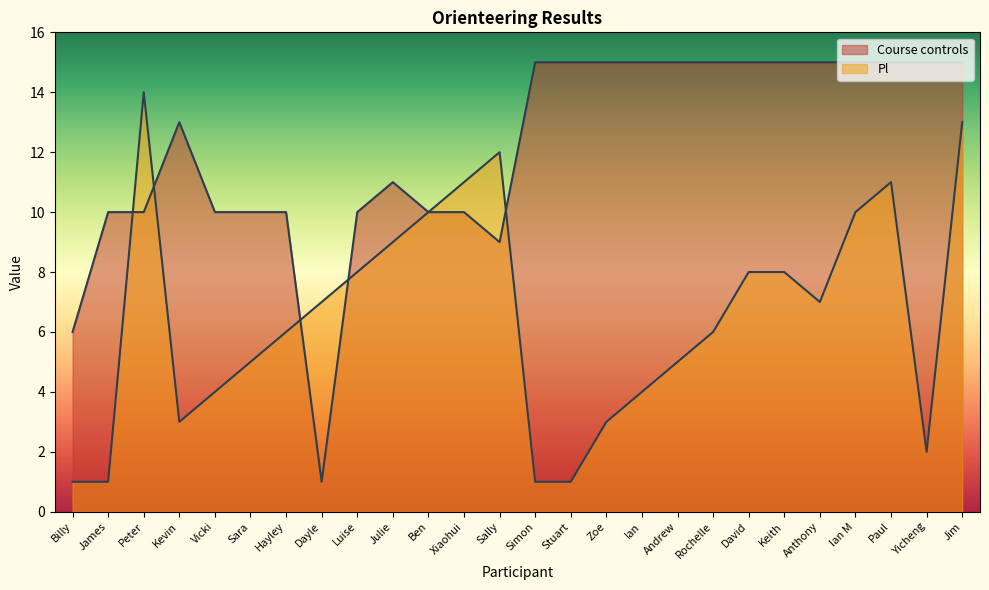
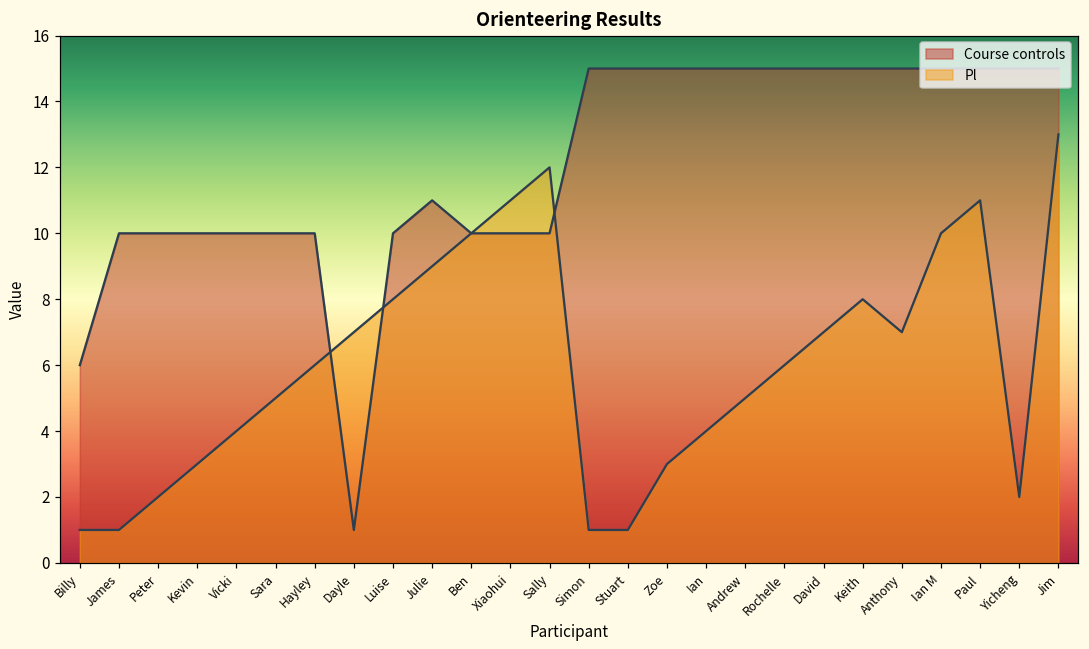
Pl, Peter: 14 -> 2
Course controls, Kevin: 13 -> 10
Course controls, Sally: 9 -> 10
Pl, David: 8 -> 7
